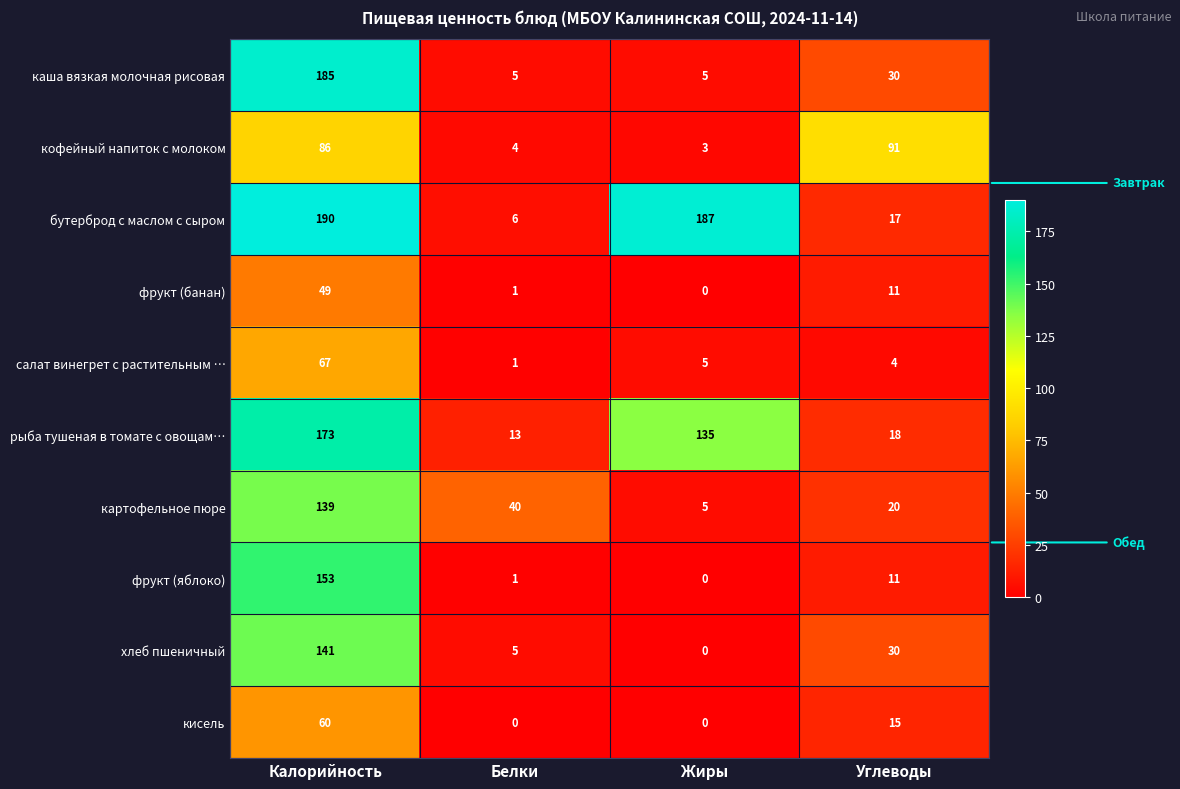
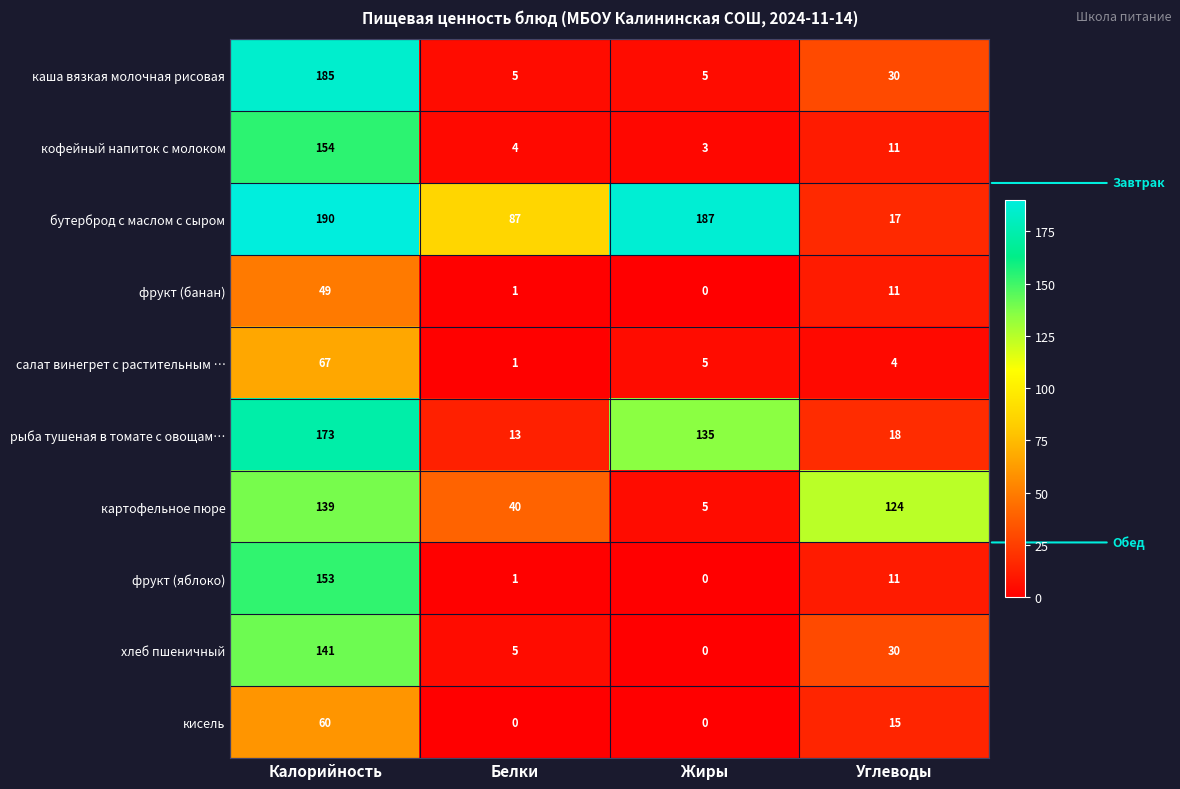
кофейный напиток с молоком, Калорийность: 86 -> 154
кофейный напиток с молоком, Углеводы: 91 -> 11
бутерброд с маслом с сыром, Белки: 6 -> 87
картофельное пюре, Углеводы: 20 -> 124
